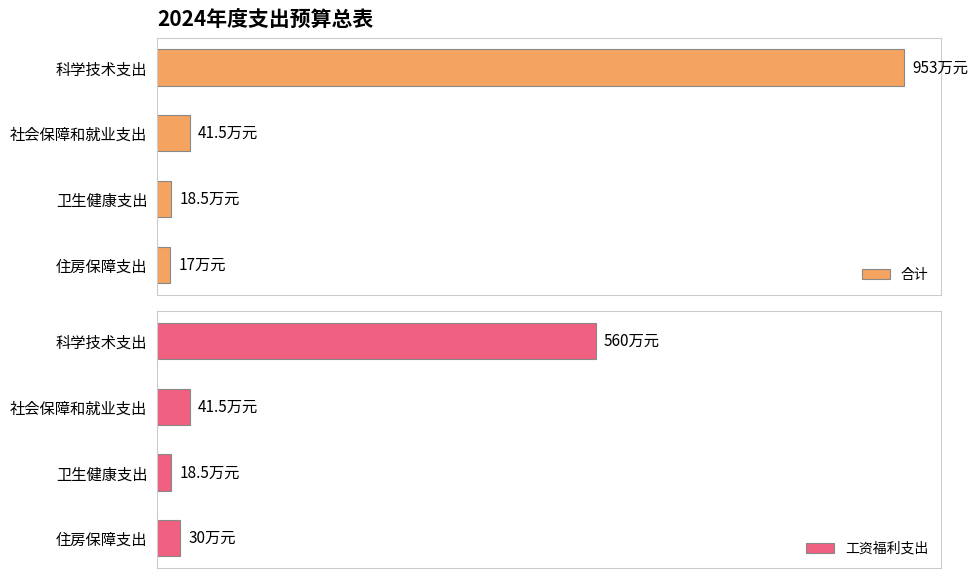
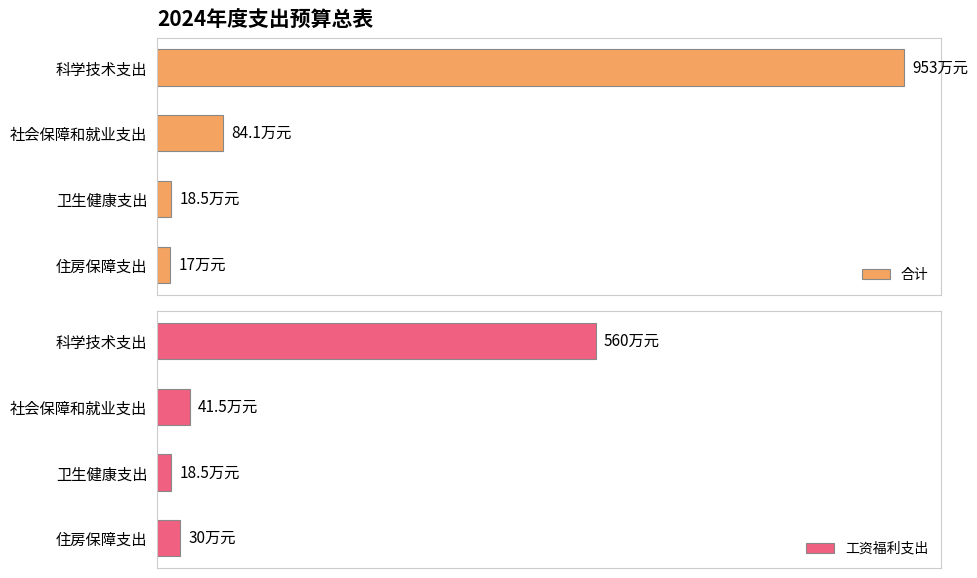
2024年度支出预算总表, 社会保障和就业支出: 41.5 -> 84.1
